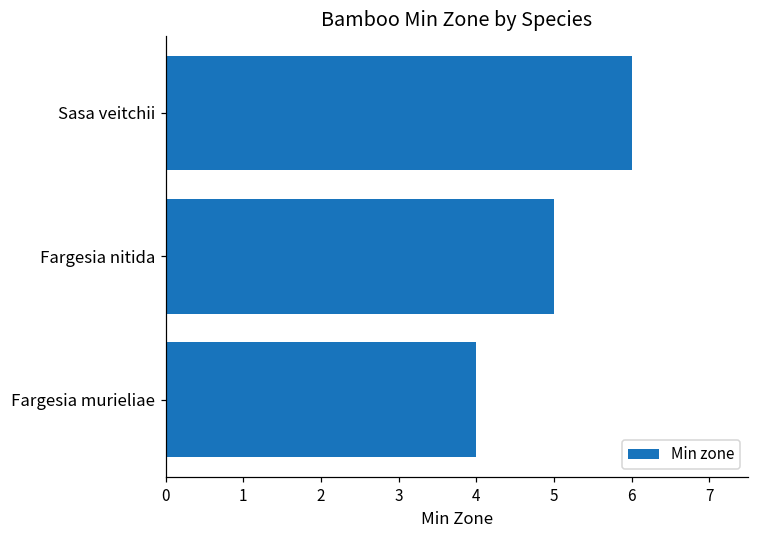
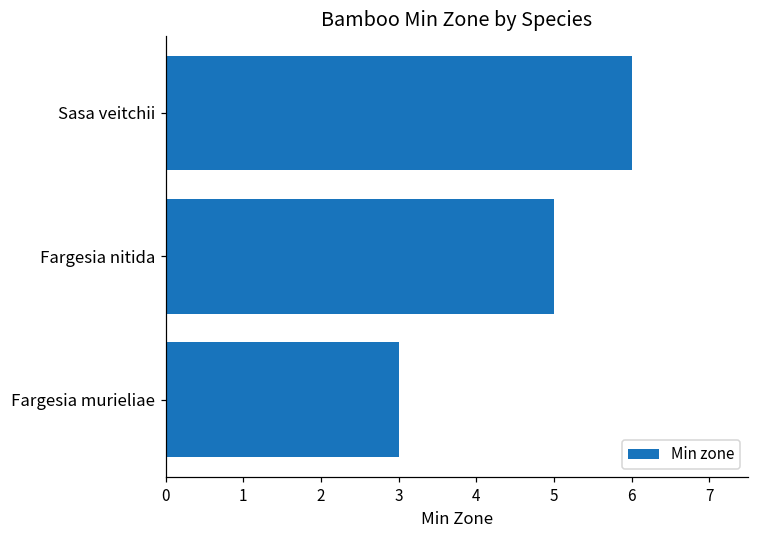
Fargesia murieliae: 4 -> 3
